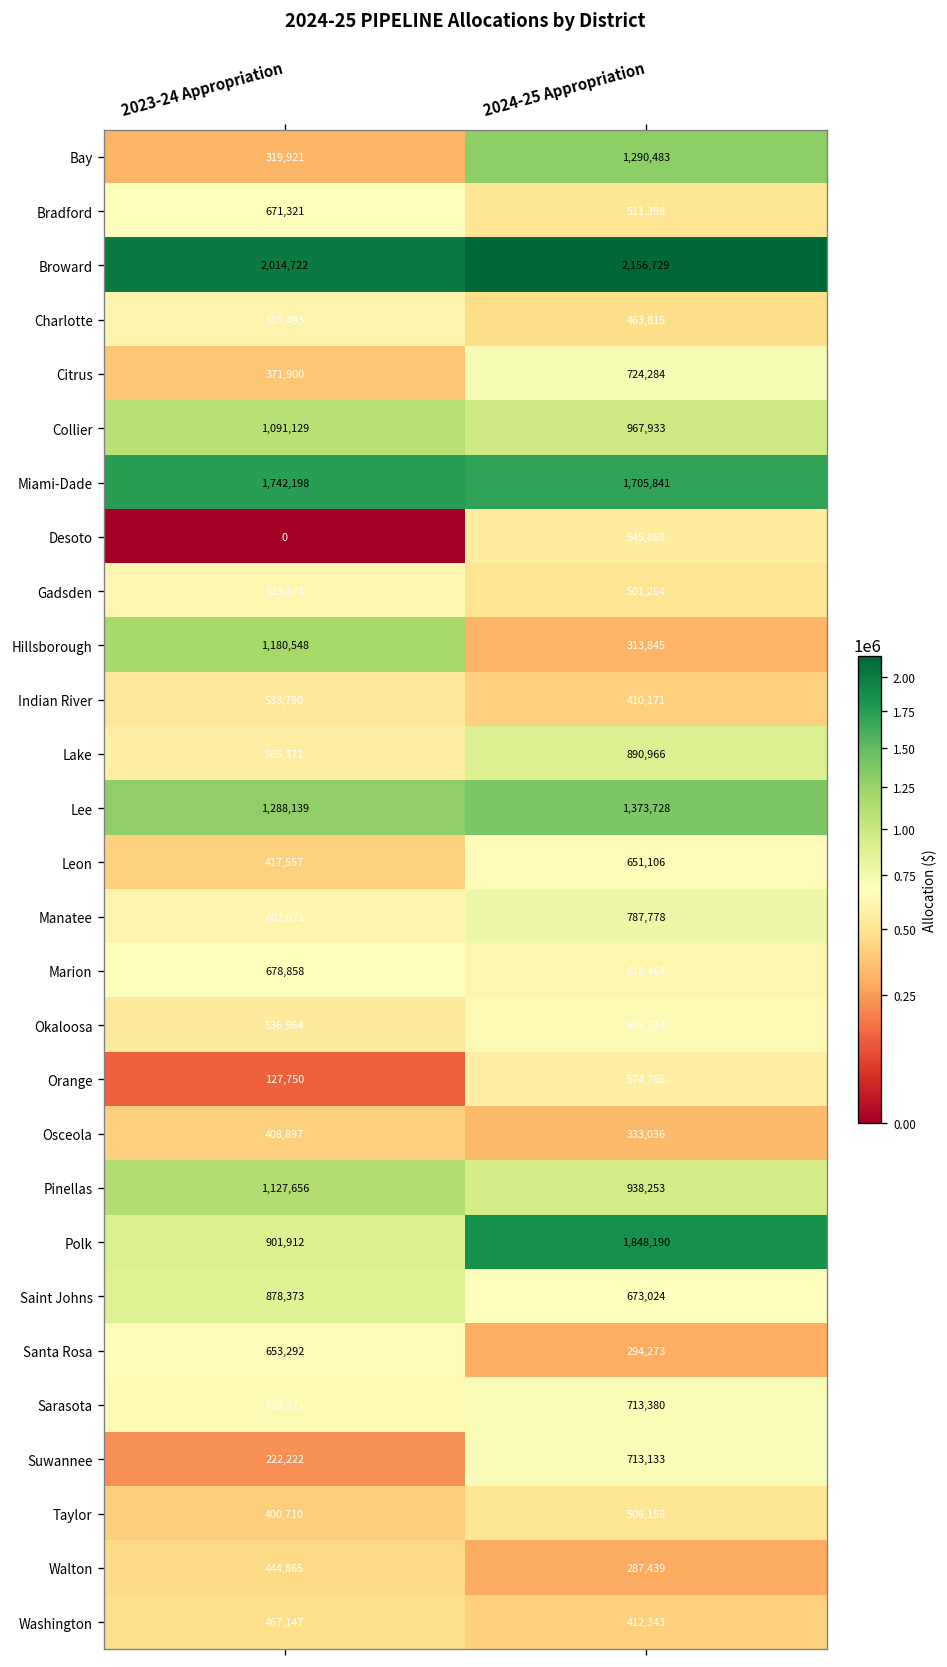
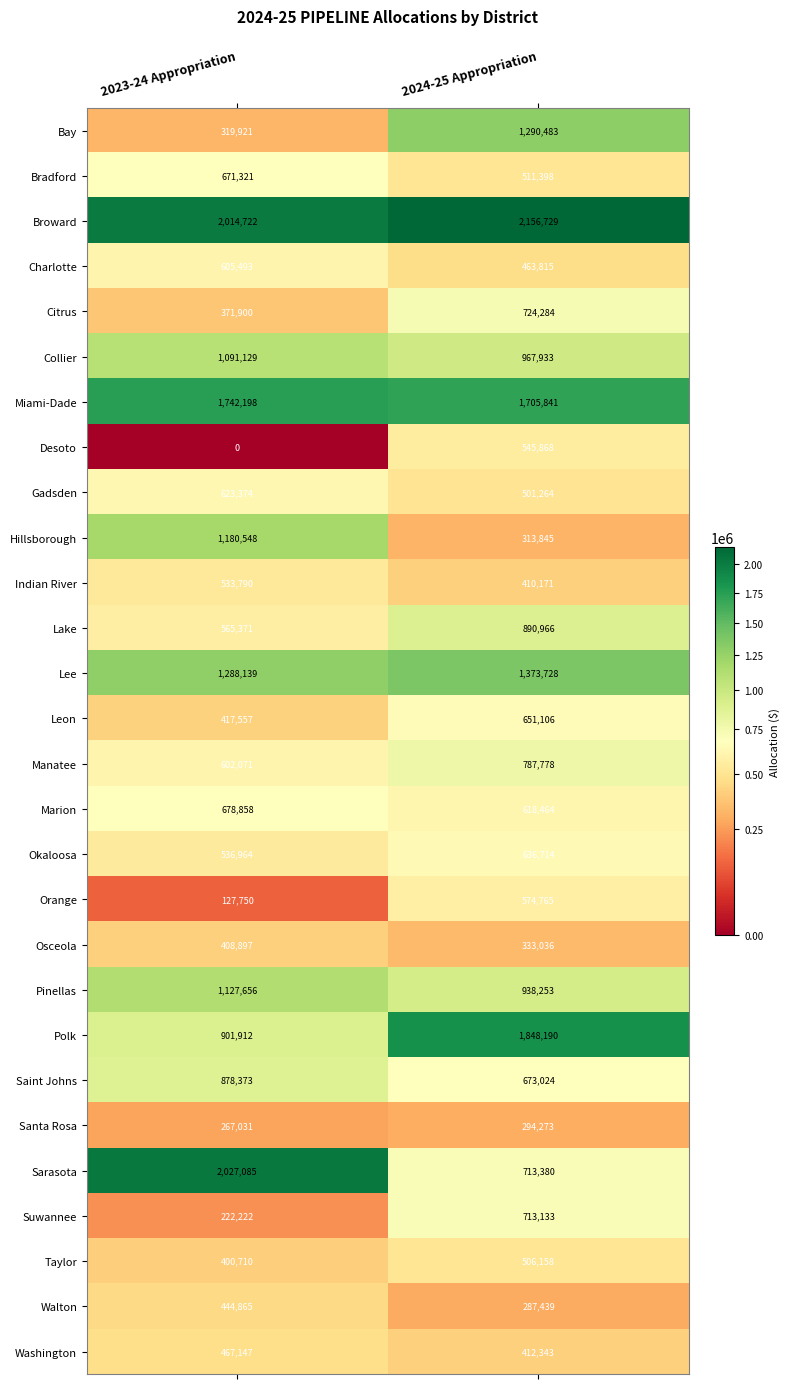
Santa Rosa, 2023-24 Appropriation: 653,292 -> 267,031
Sarasota, 2023-24 Appropriation: 638,371 -> 2,027,085
